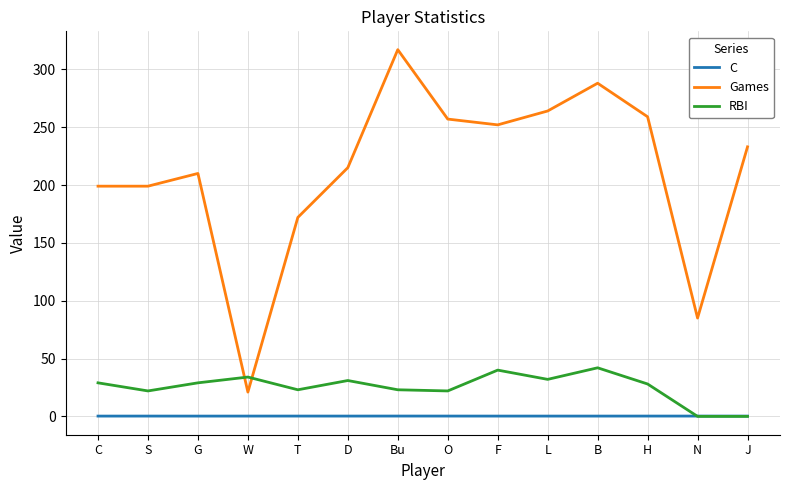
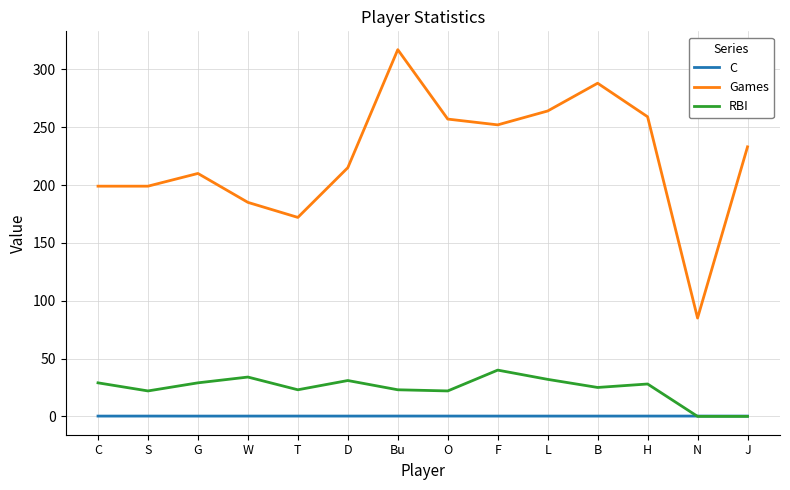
Games, W: 21 -> 185
RBI, B: 42 -> 25
